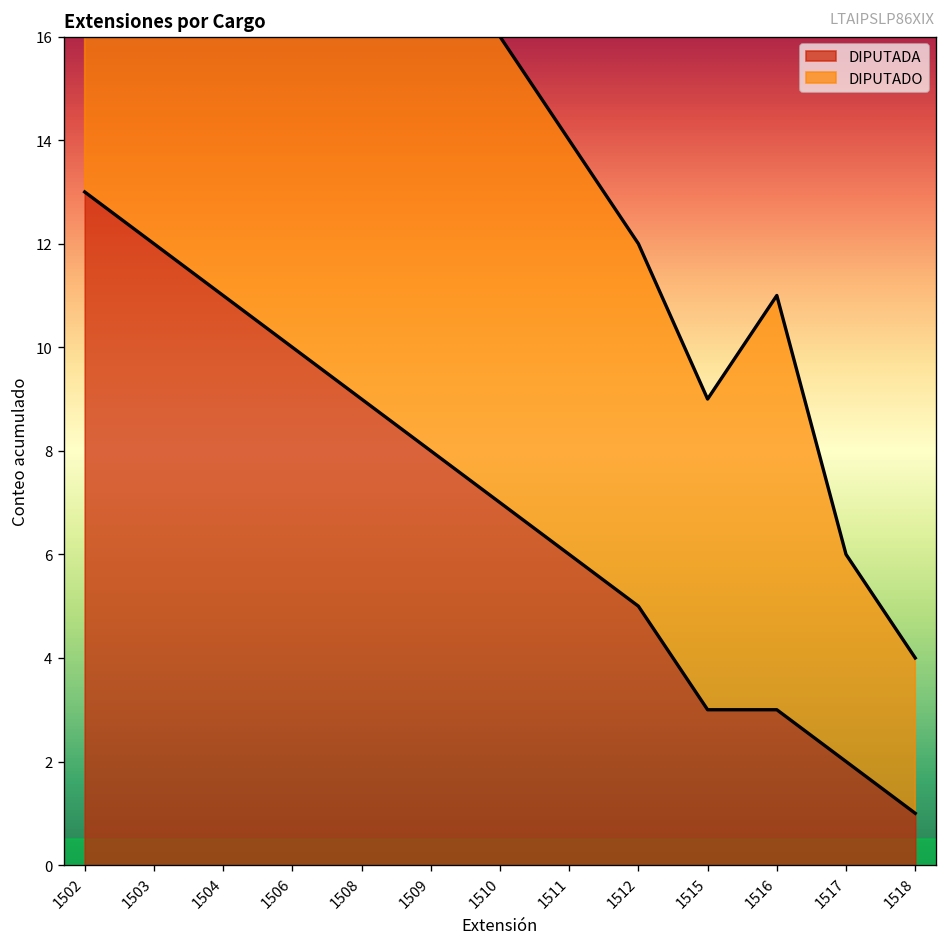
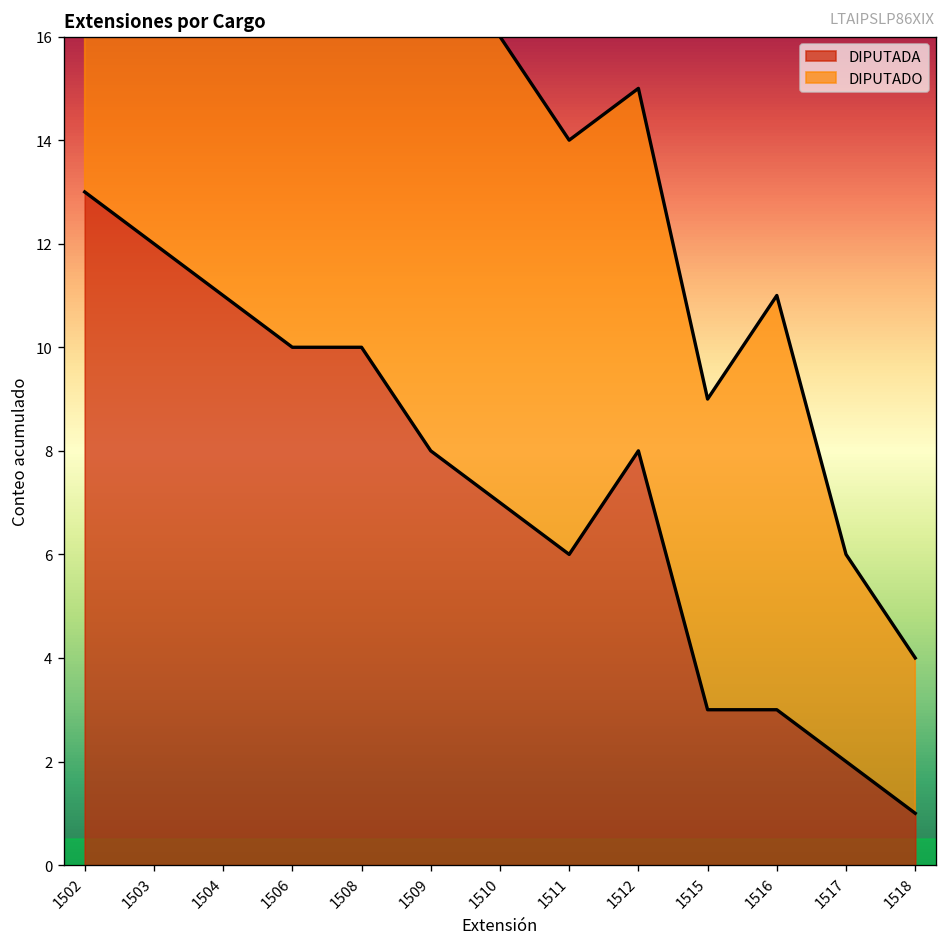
DIPUTADA, 1508: 9 -> 10
DIPUTADA, 1512: 5 -> 8
